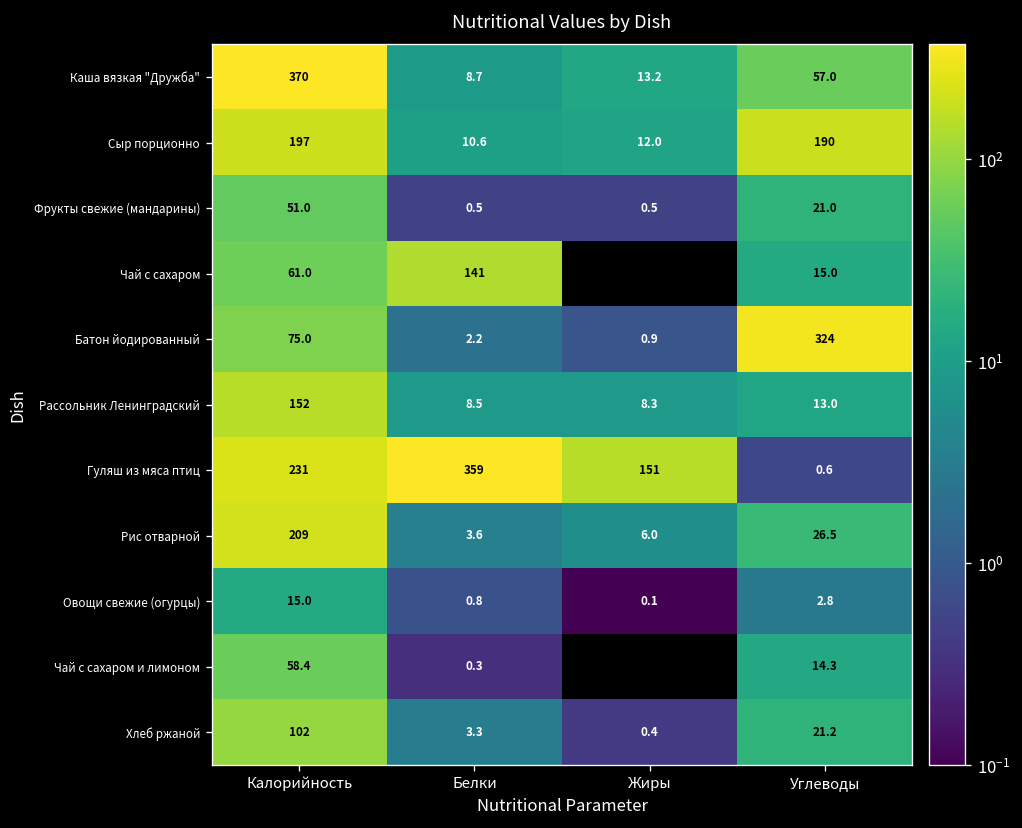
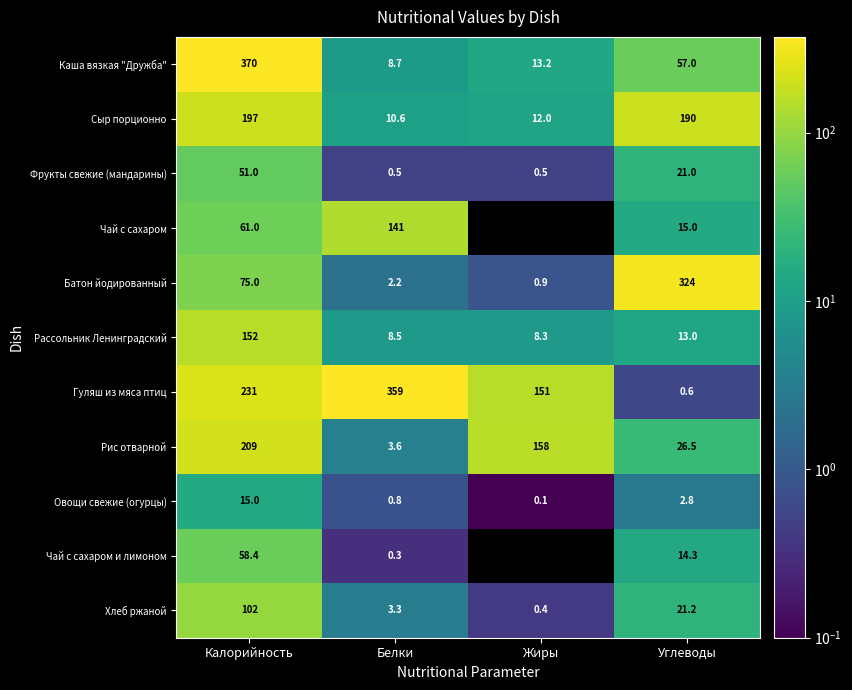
Рис отварной, Жиры: 6.0 -> 158
